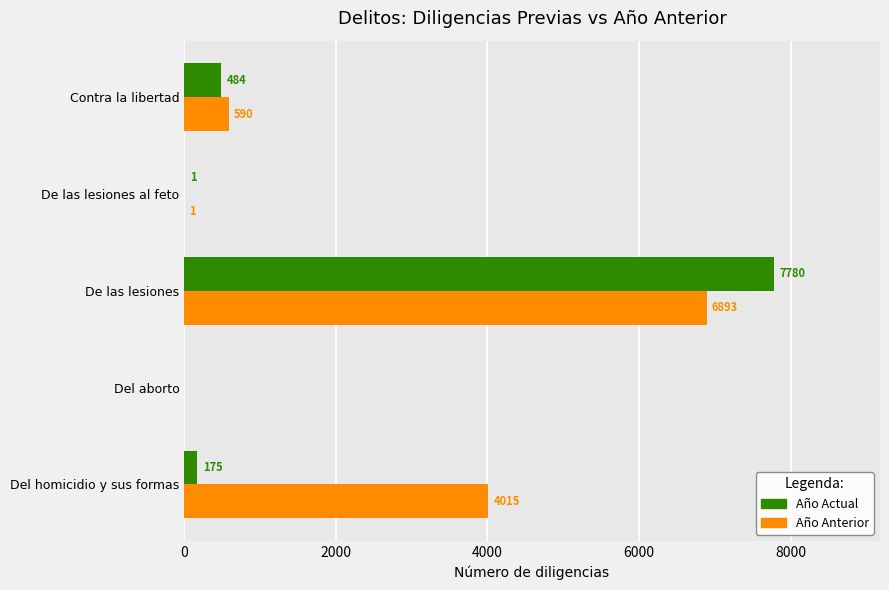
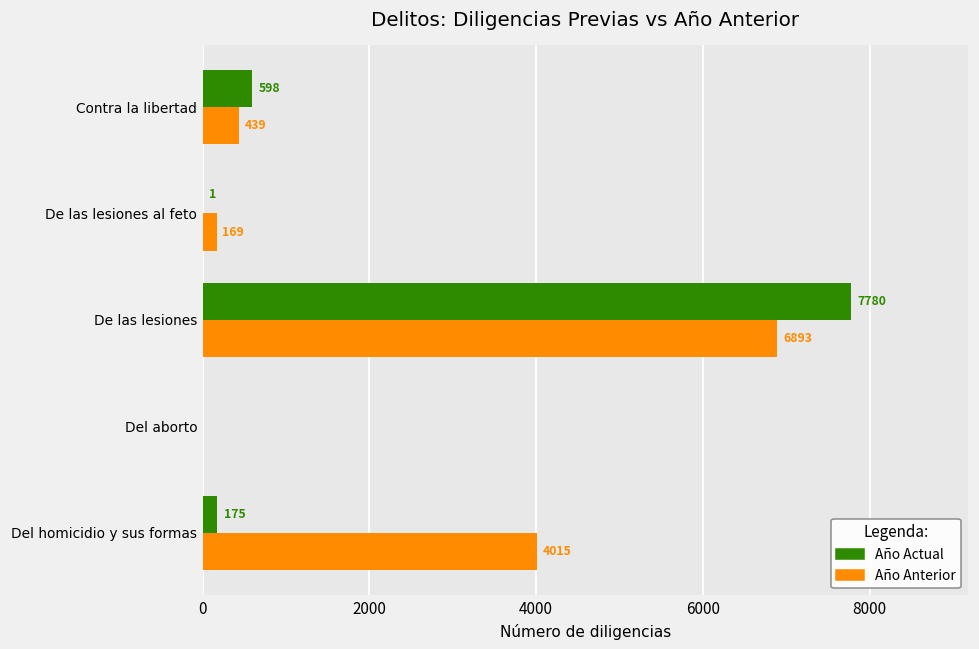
Año Actual, Contra la libertad: 484 -> 598
Año Anterior, Contra la libertad: 590 -> 439
Año Anterior, De las lesiones al feto: 1 -> 169
